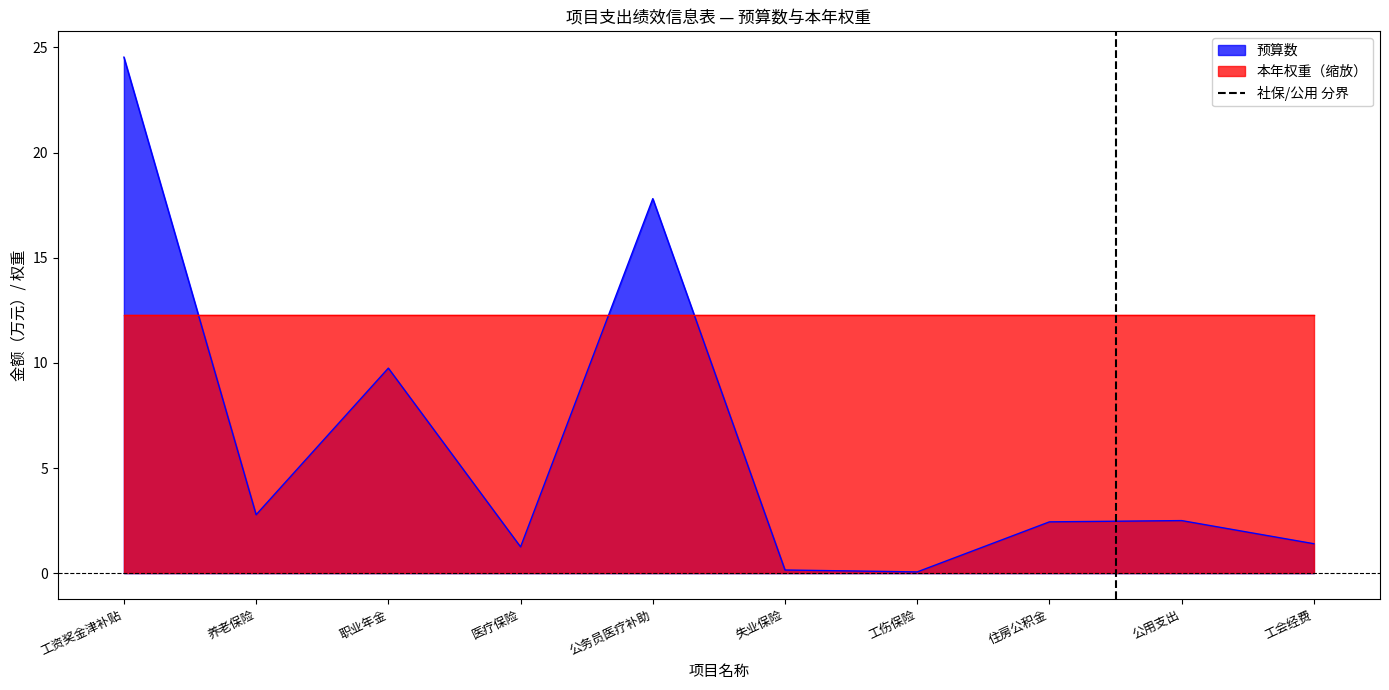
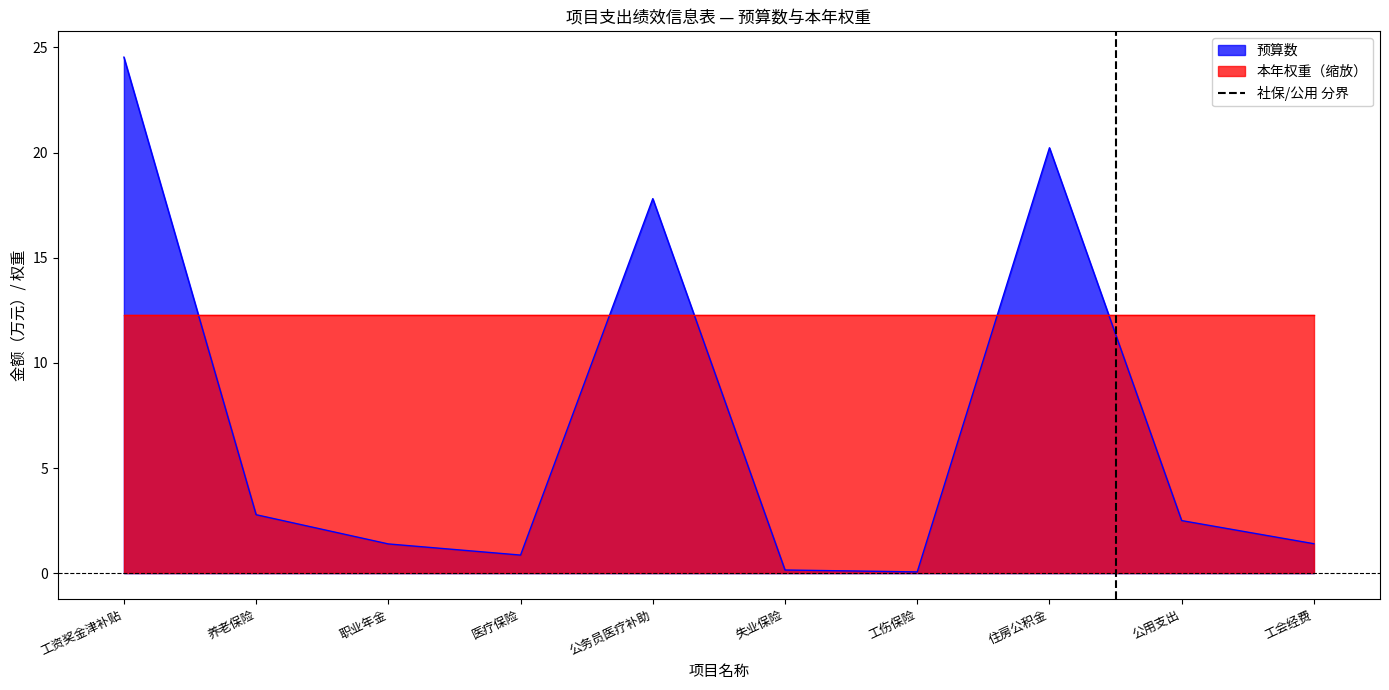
预算数, 职业年金: 9.8 -> 1.4
预算数, 医疗保险: 1.3 -> 0.9
预算数, 住房公积金: 2.4 -> 20.2
